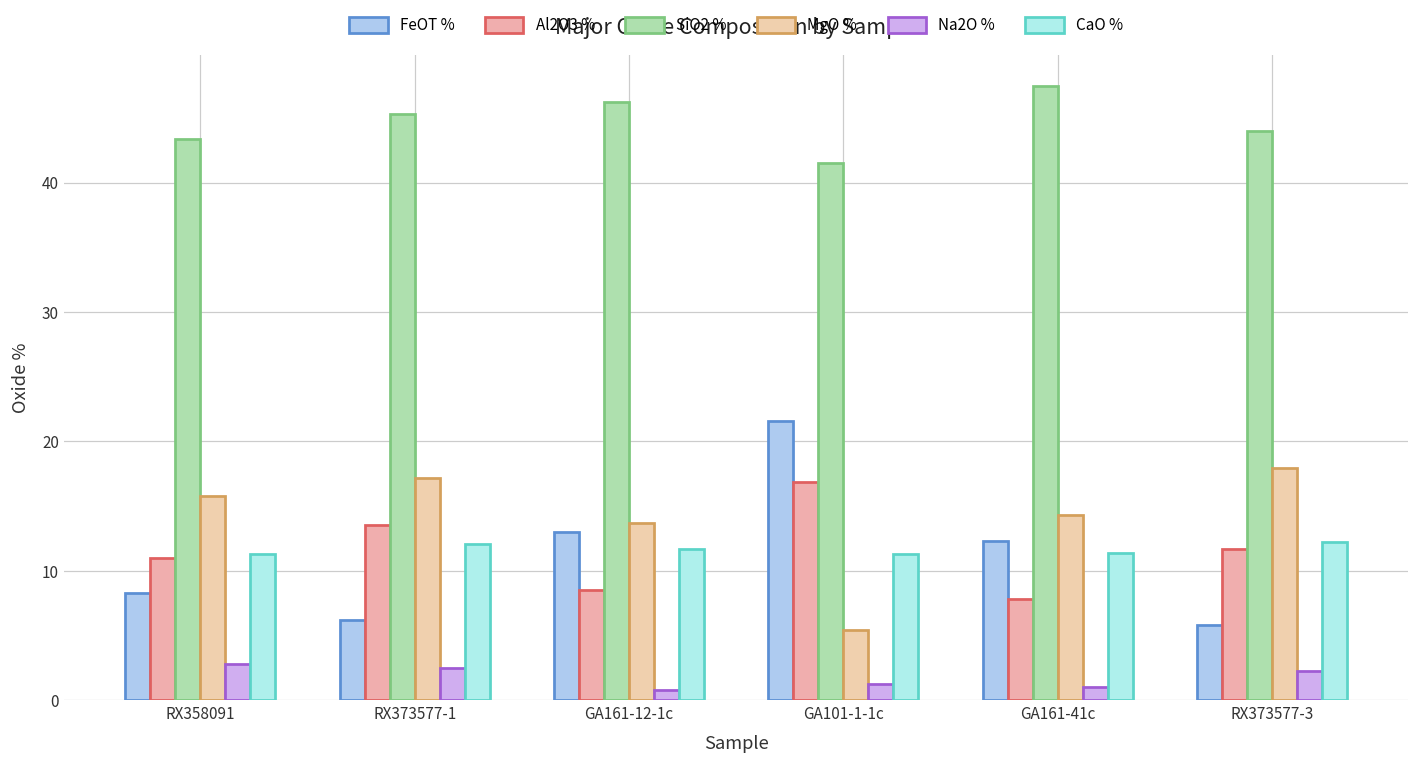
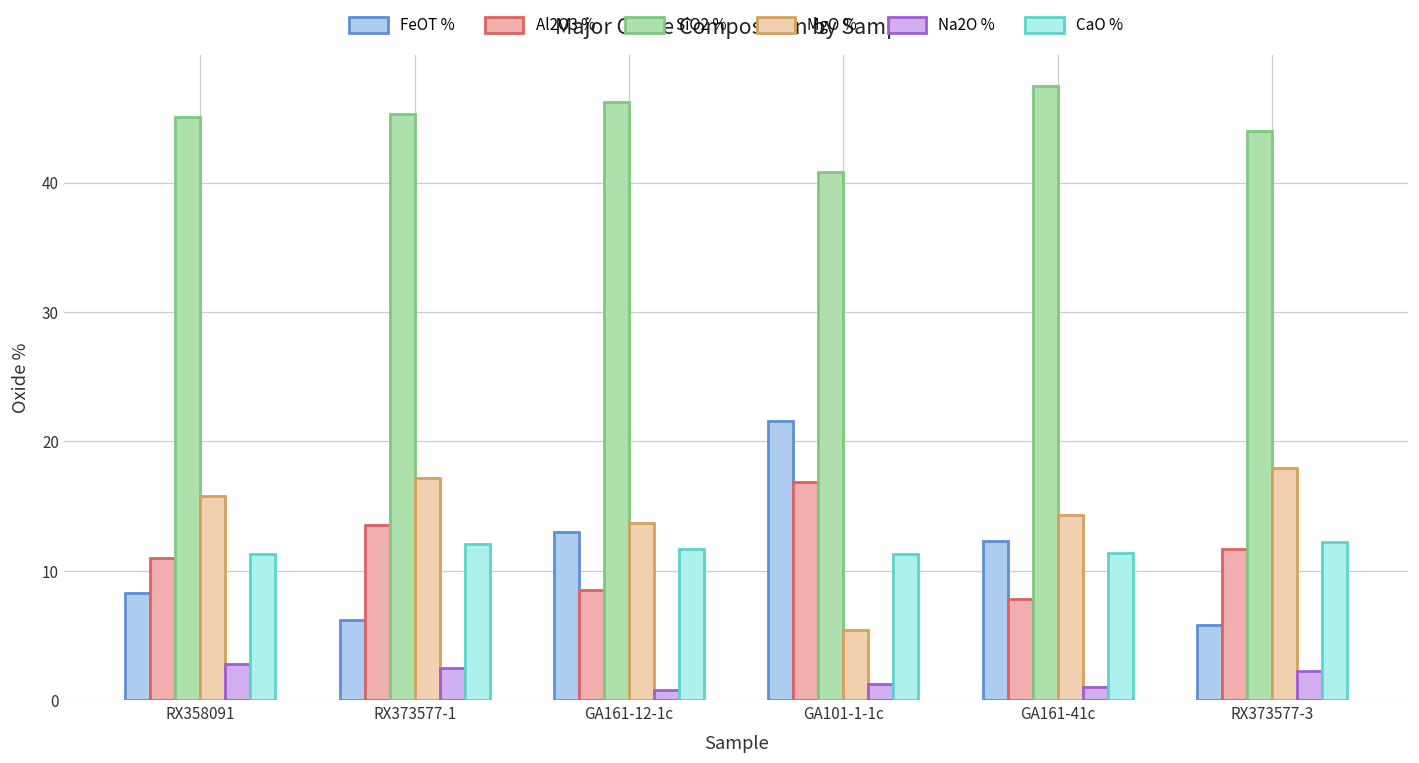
SiO2 %, RX358091: 43.4 -> 45.1
SiO2 %, GA101-1-1c: 41.5 -> 40.8
